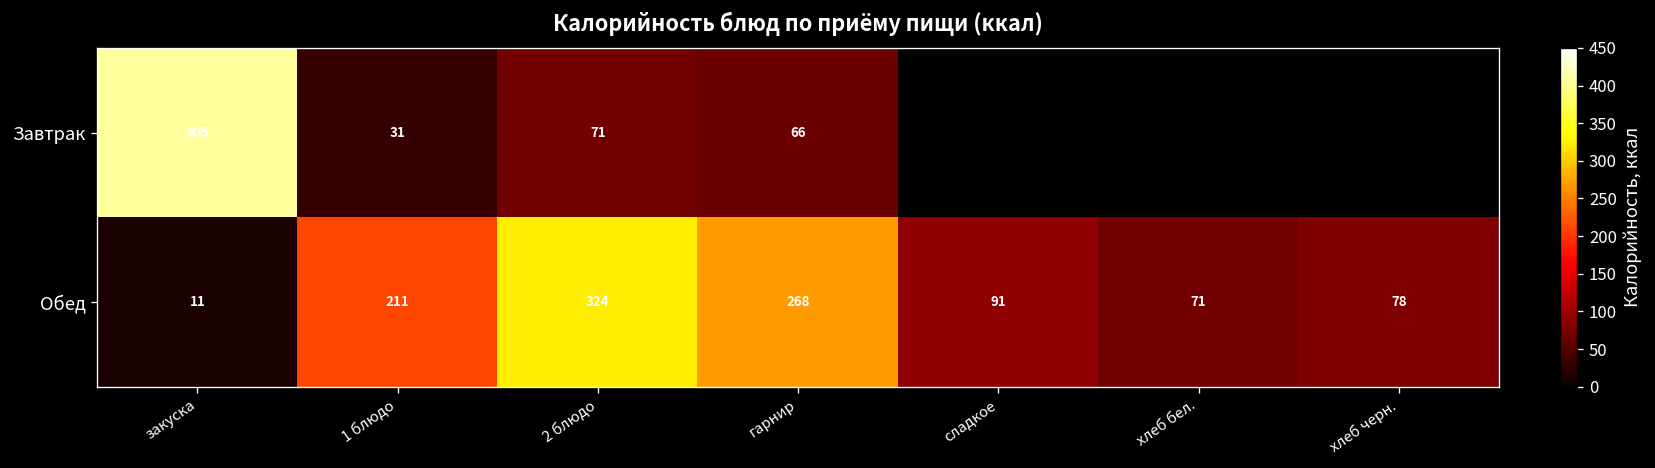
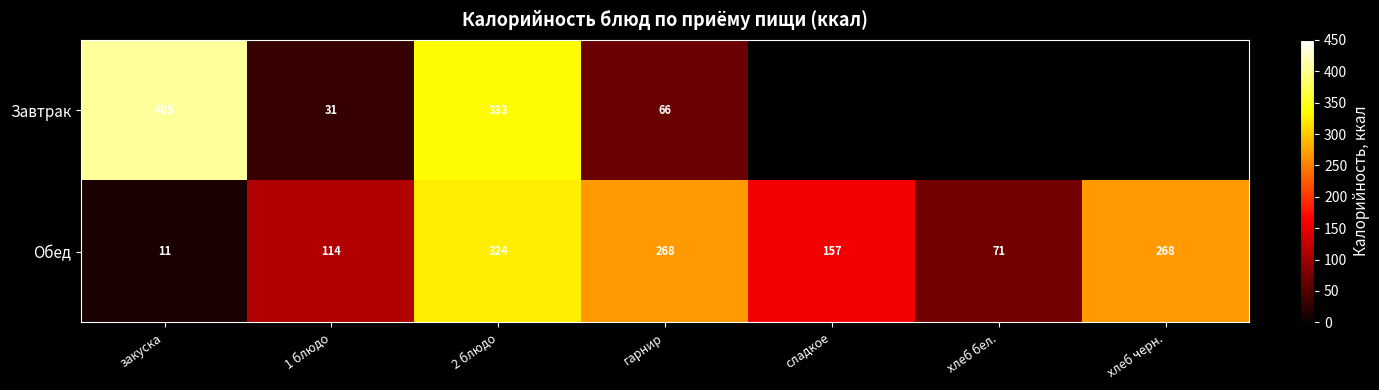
Завтрак, 2 блюдо: 71 -> 333
Обед, 1 блюдо: 211 -> 114
Обед, сладкое: 91 -> 157
Обед, хлеб черн.: 78 -> 268
